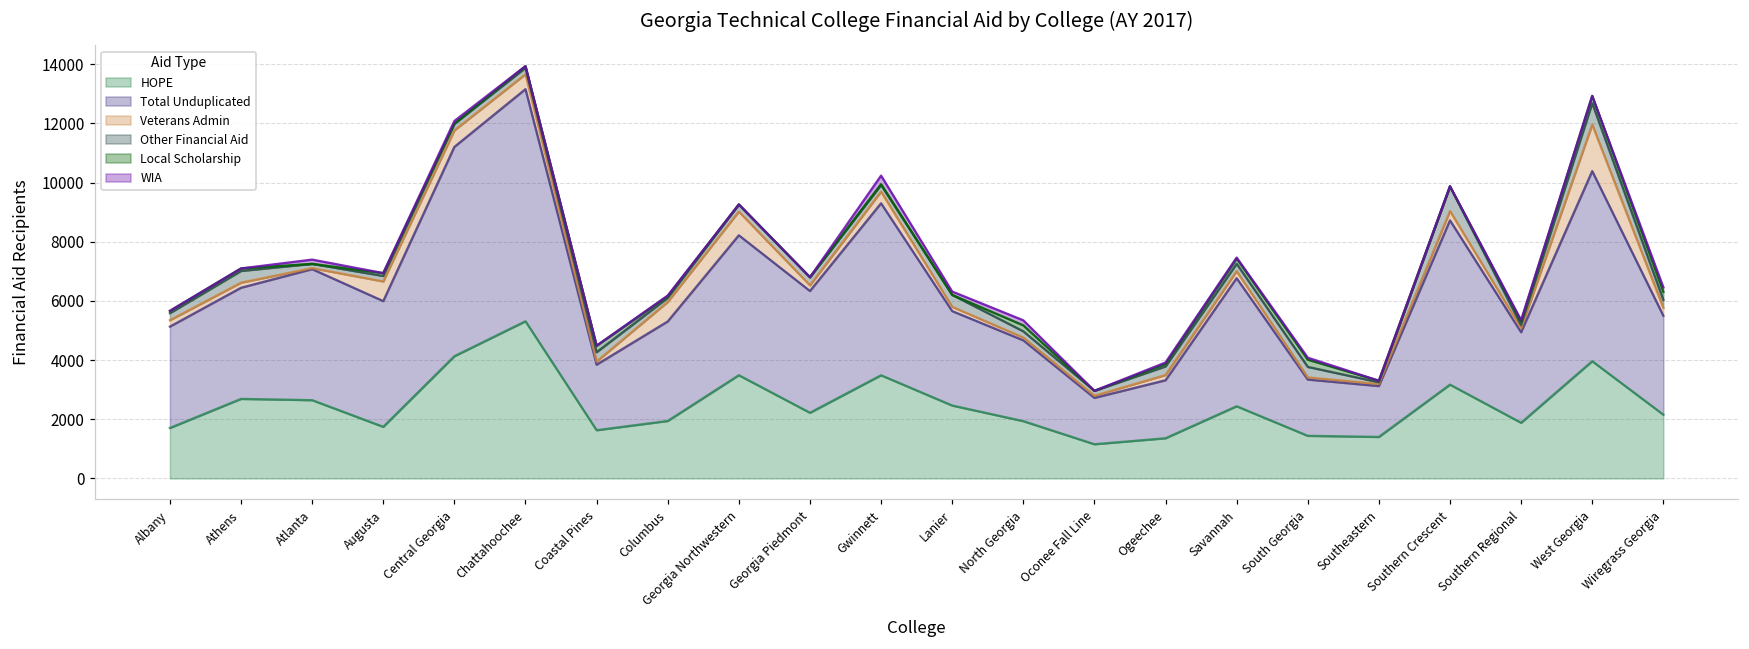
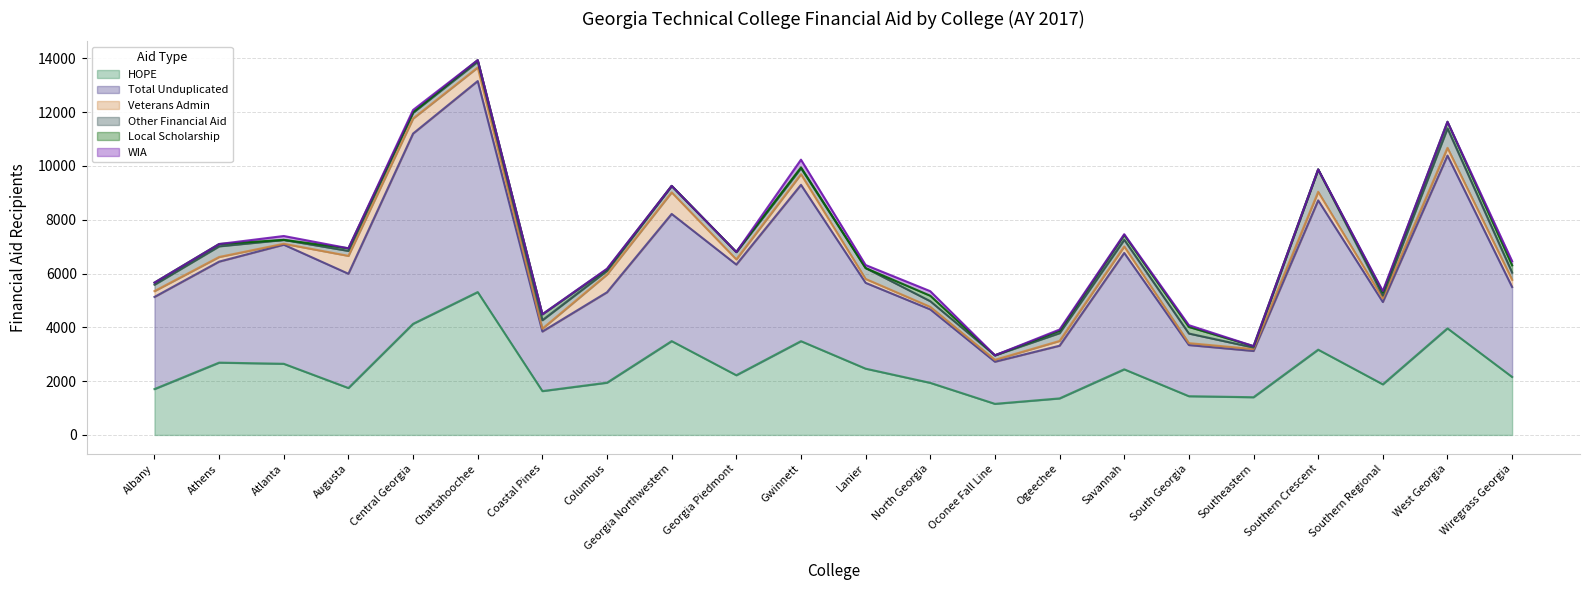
Veterans Admin, West Georgia: 1600 -> 300
